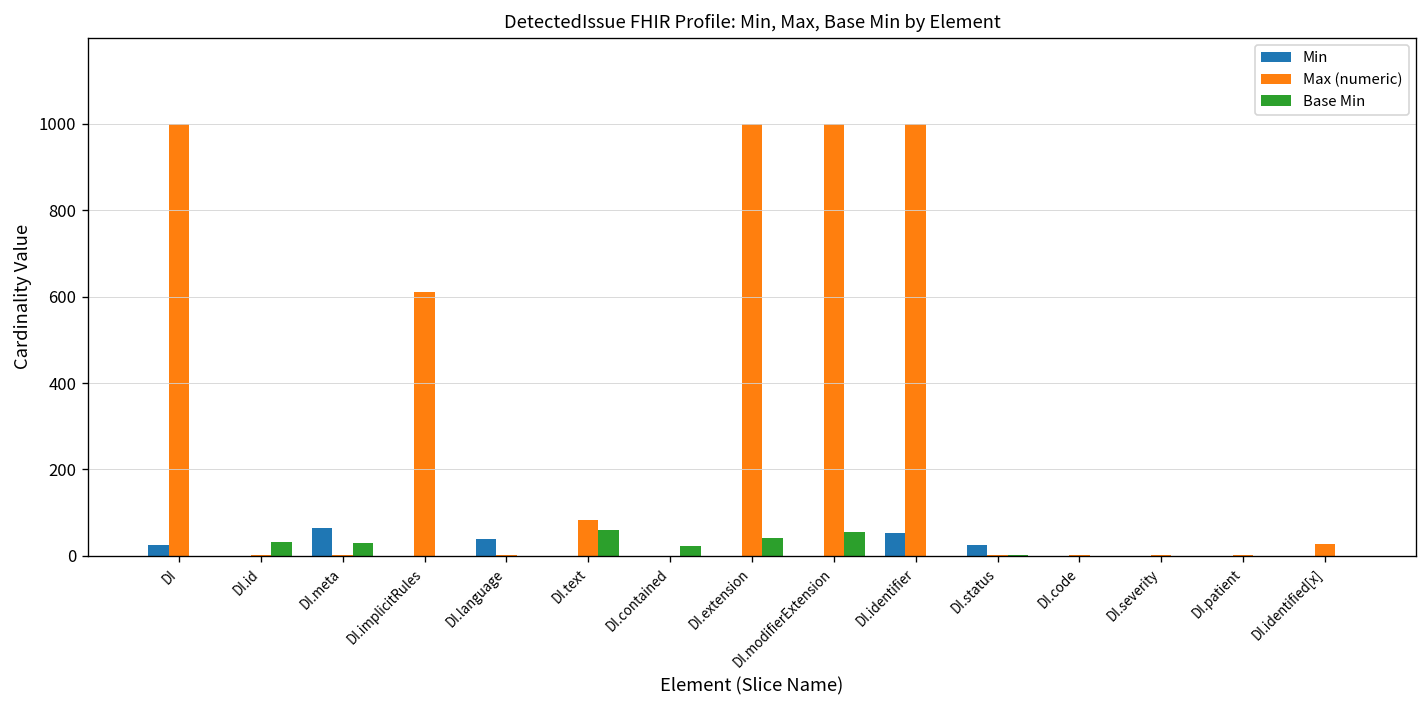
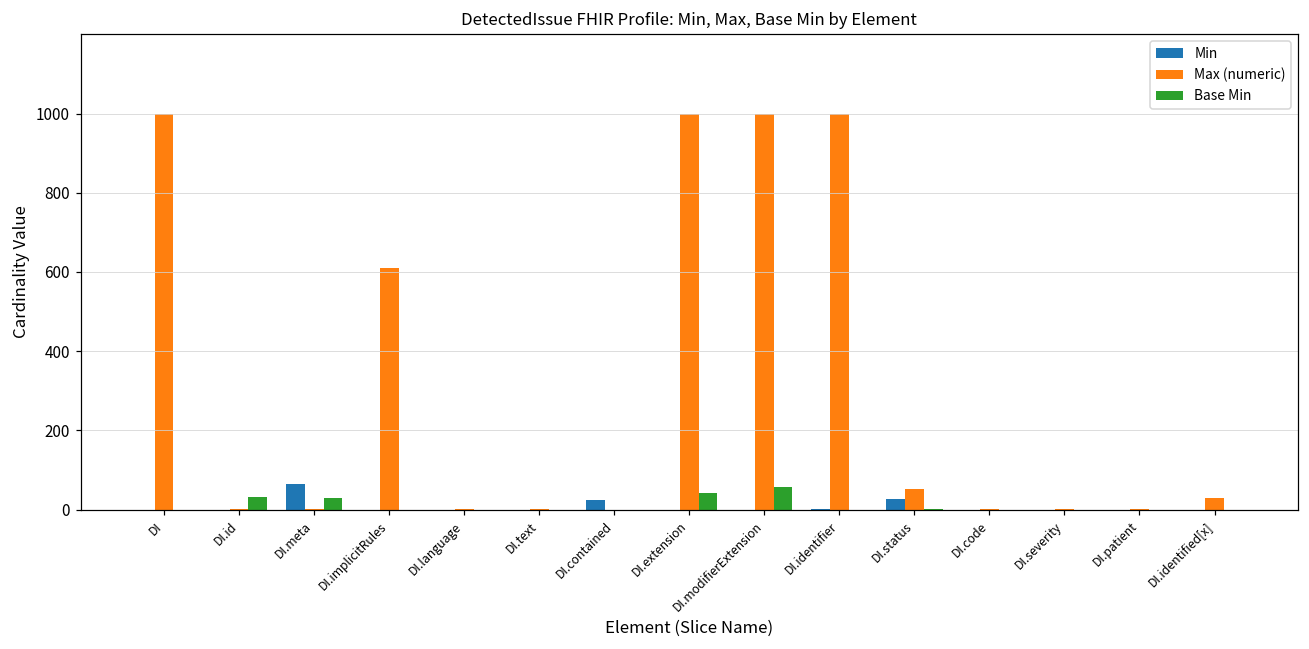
Min, DI: 30 -> 0
Min, DI.language: 40 -> 0
Max (numeric), DI.text: 80 -> 0
Base Min, DI.text: 60 -> 0
Min, DI.contained: 0 -> 20
Base Min, DI.contained: 20 -> 0
Min, DI.identifier: 50 -> 0
Max (numeric), DI.status: 0 -> 50
